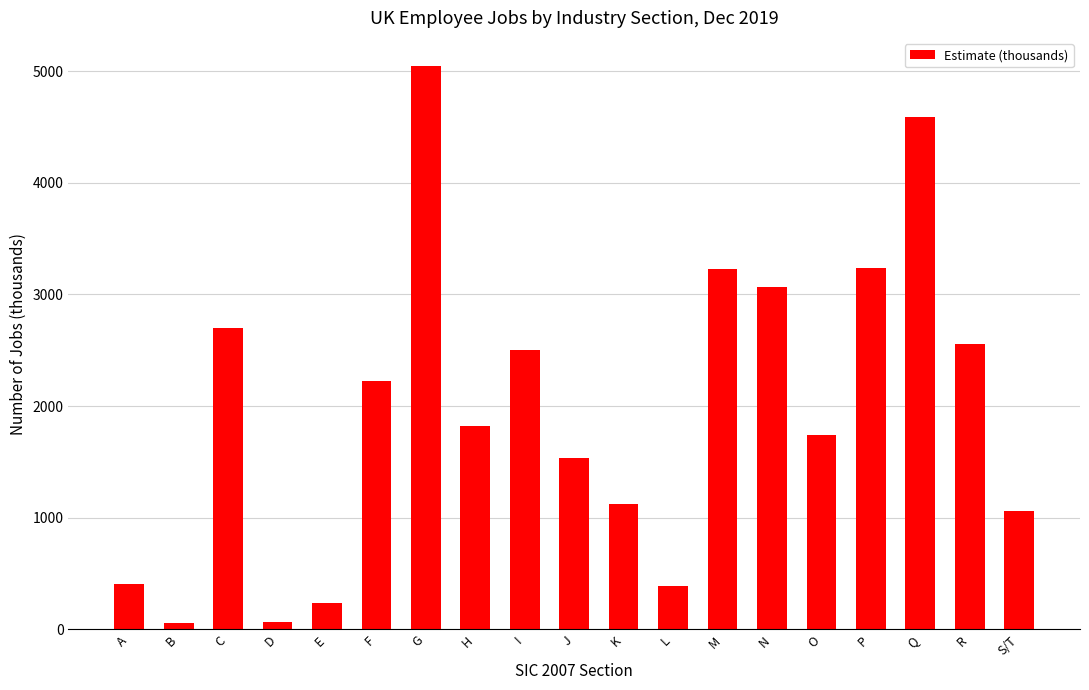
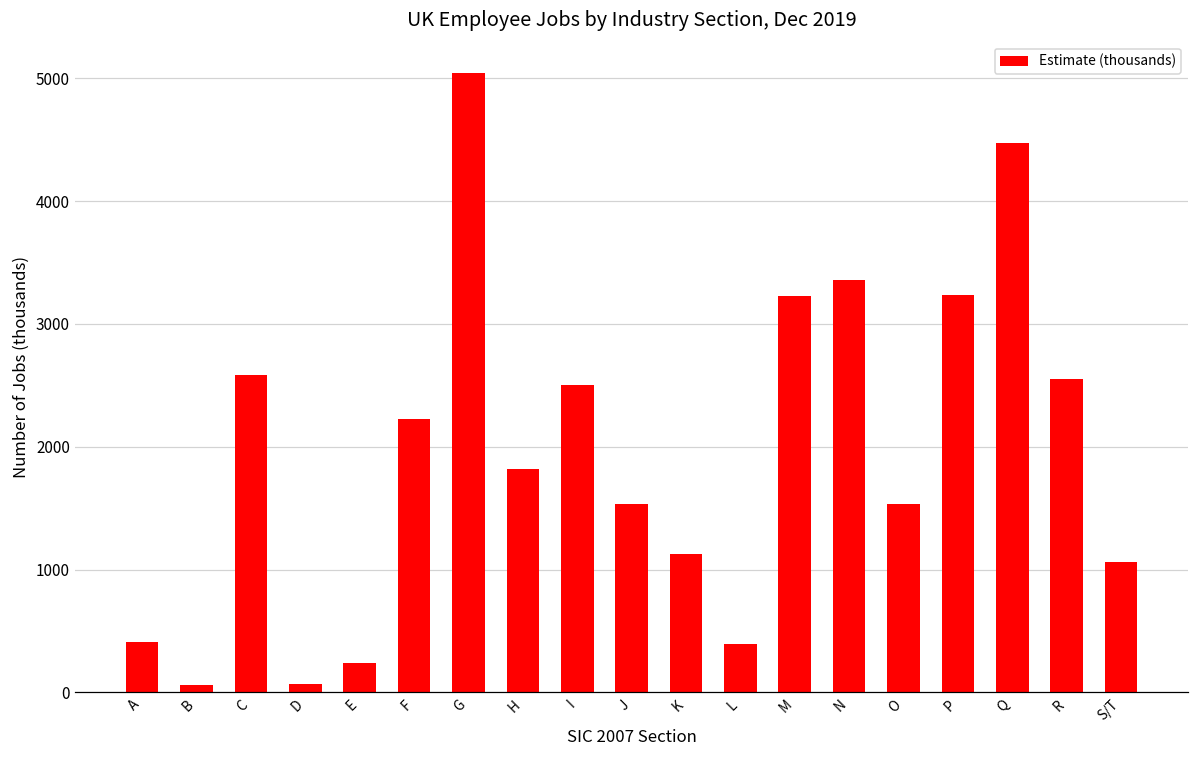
C: 2700 -> 2580
N: 3060 -> 3360
O: 1740 -> 1530
Q: 4590 -> 4470
